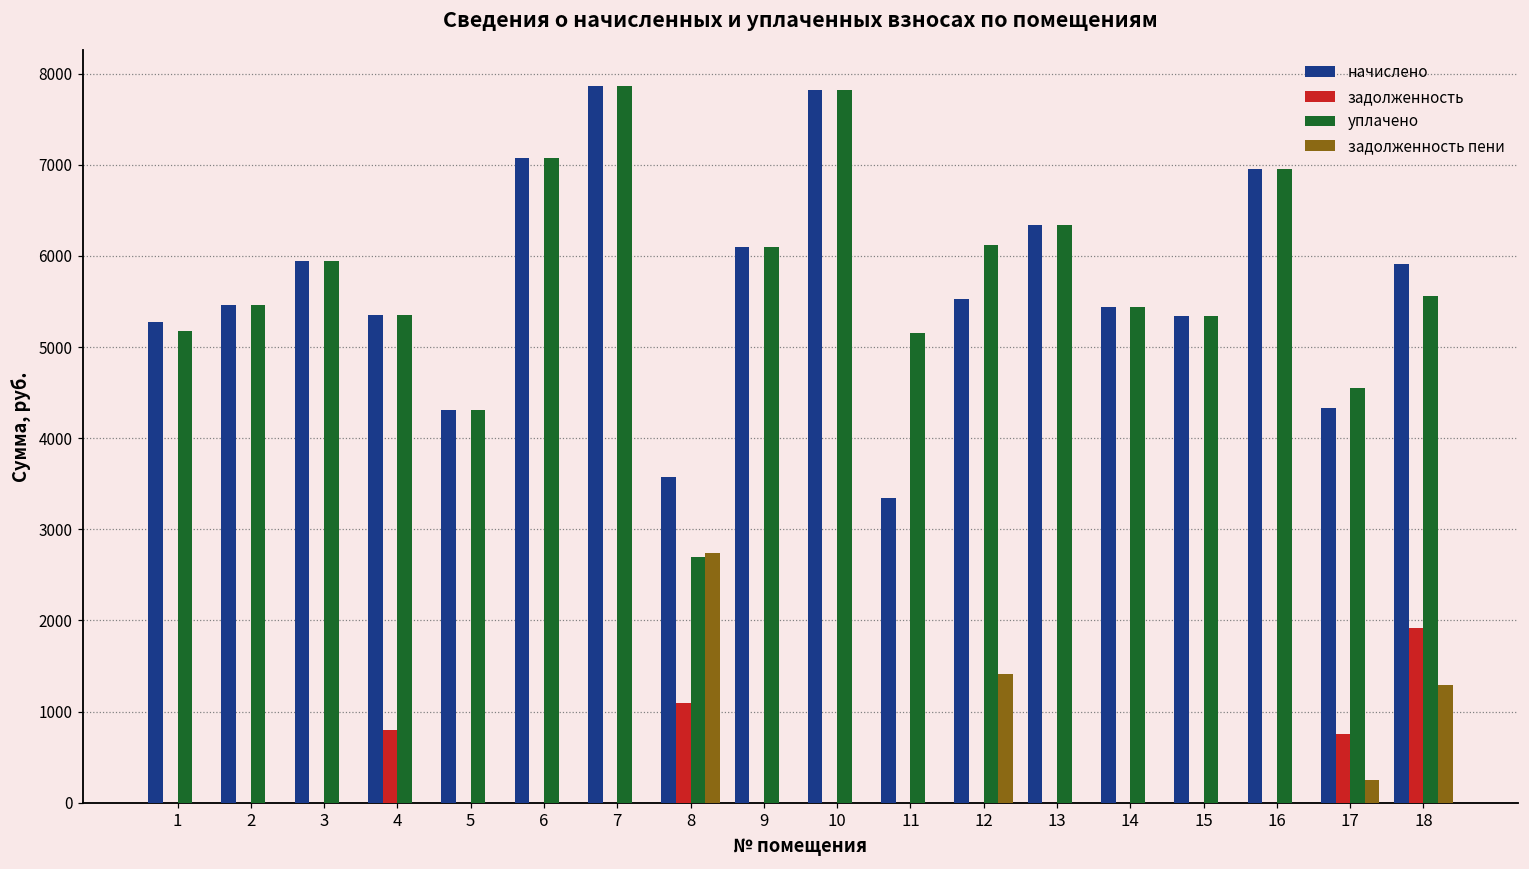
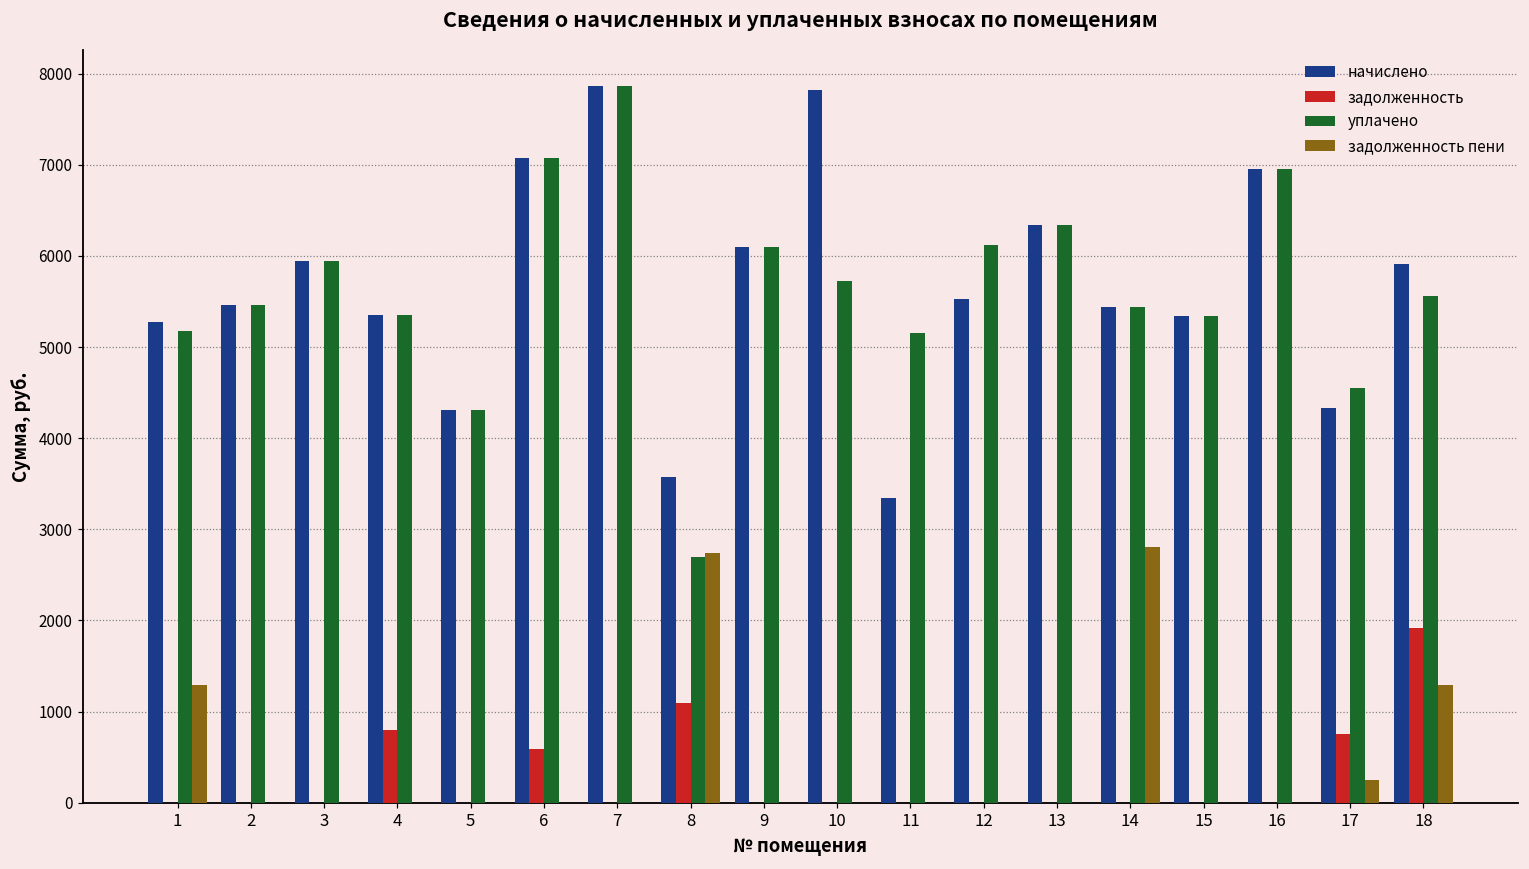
задолженность пени, 1: 0 -> 1300
задолженность, 6: 0 -> 600
уплачено, 10: 7800 -> 5700
задолженность пени, 12: 1400 -> 0
задолженность пени, 14: 0 -> 2800
